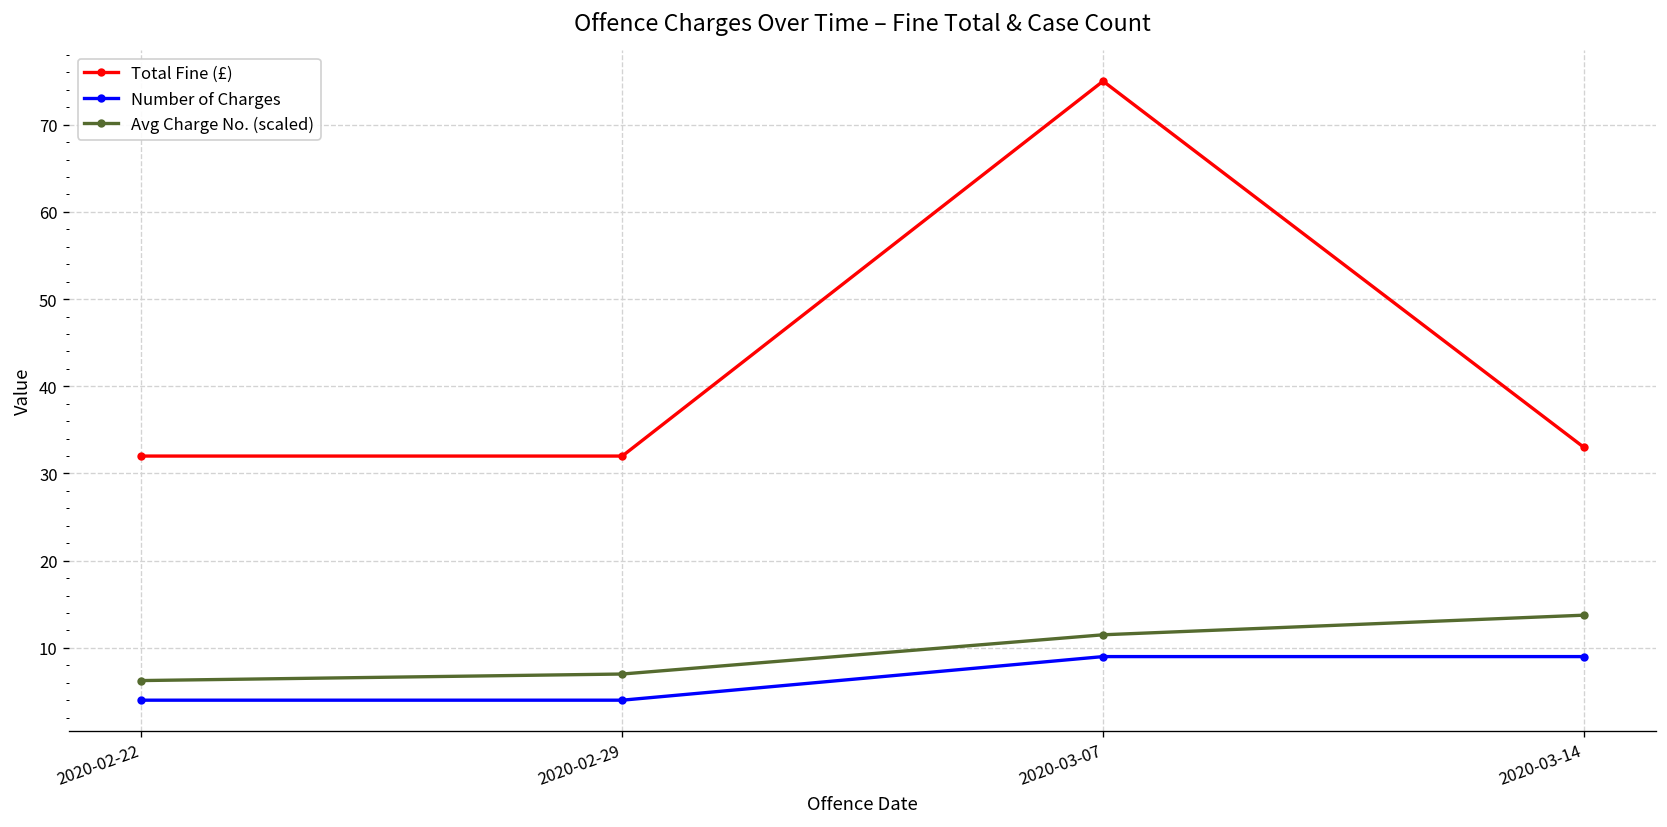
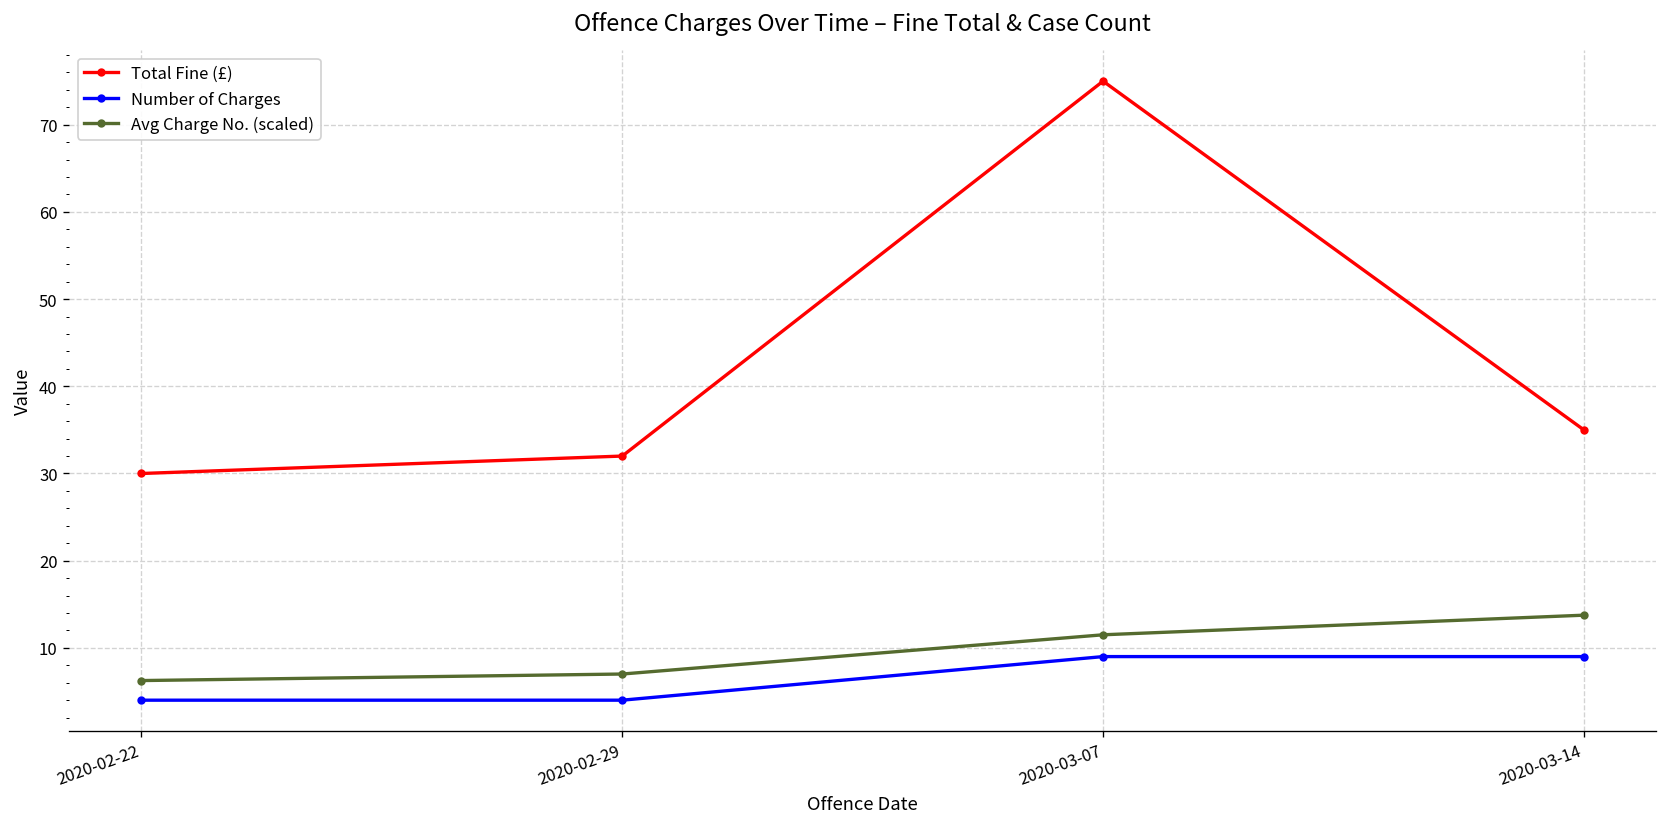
Total Fine (£), 2020-02-22: 32 -> 30
Total Fine (£), 2020-03-14: 33 -> 35
